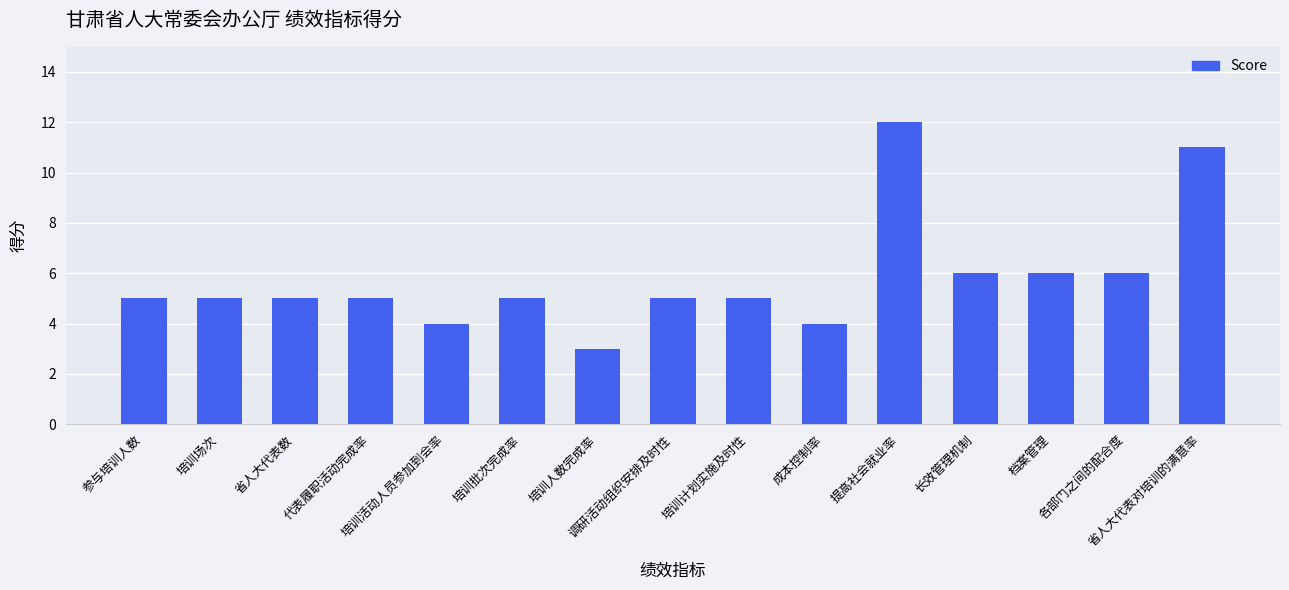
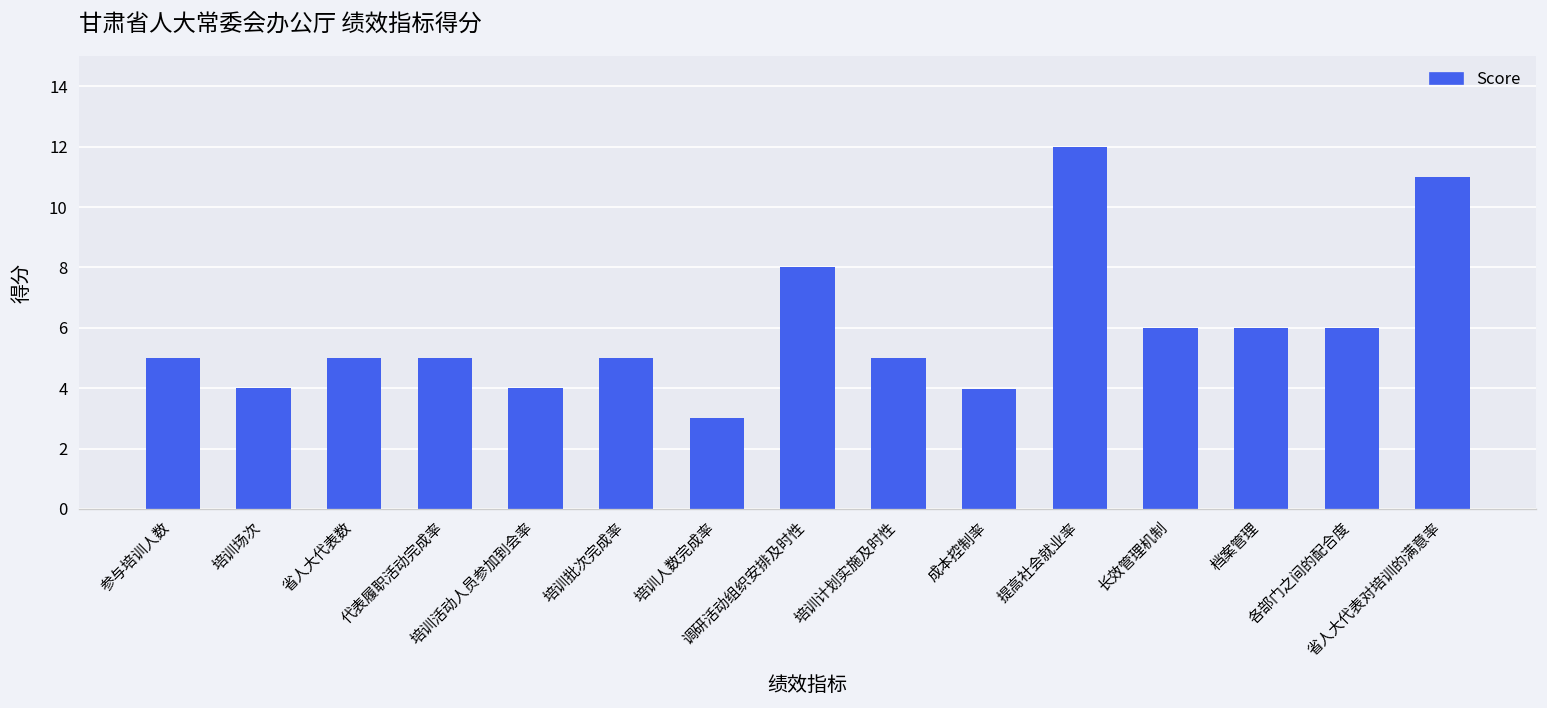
培训场次: 5 -> 4
调研活动组织安排及时性: 5 -> 8
